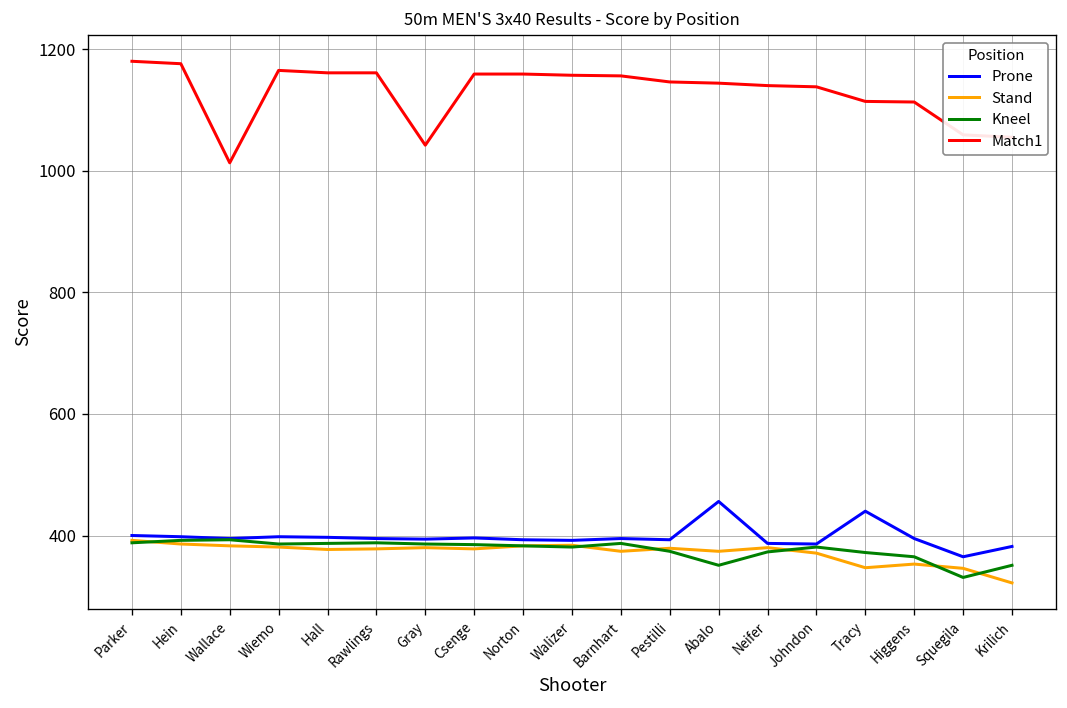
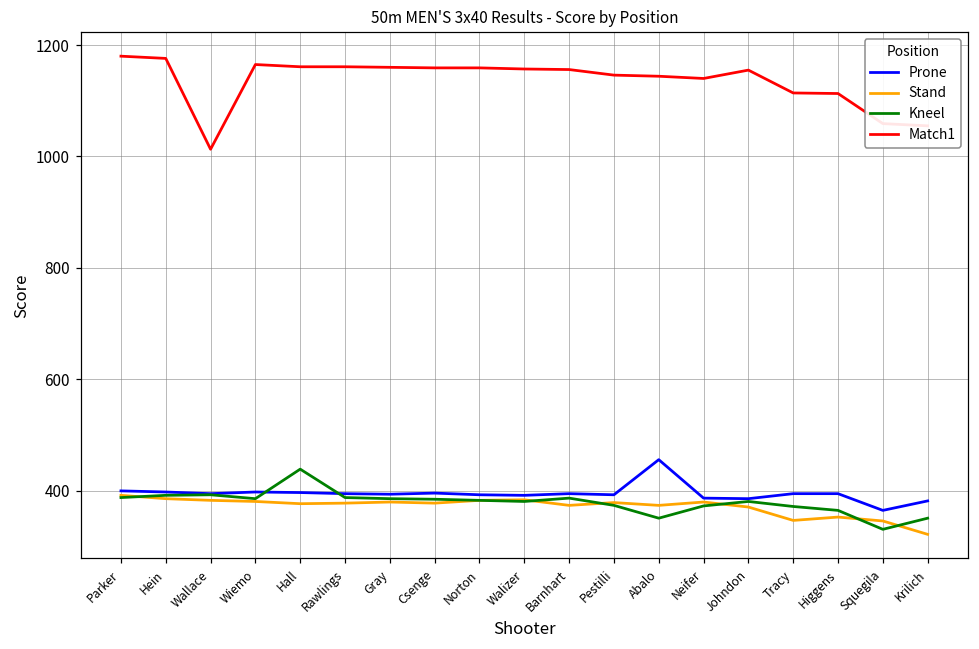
Kneel, Hall: 390 -> 440
Match1, Gray: 1040 -> 1160
Match1, Johndon: 1140 -> 1160
Prone, Tracy: 440 -> 400
